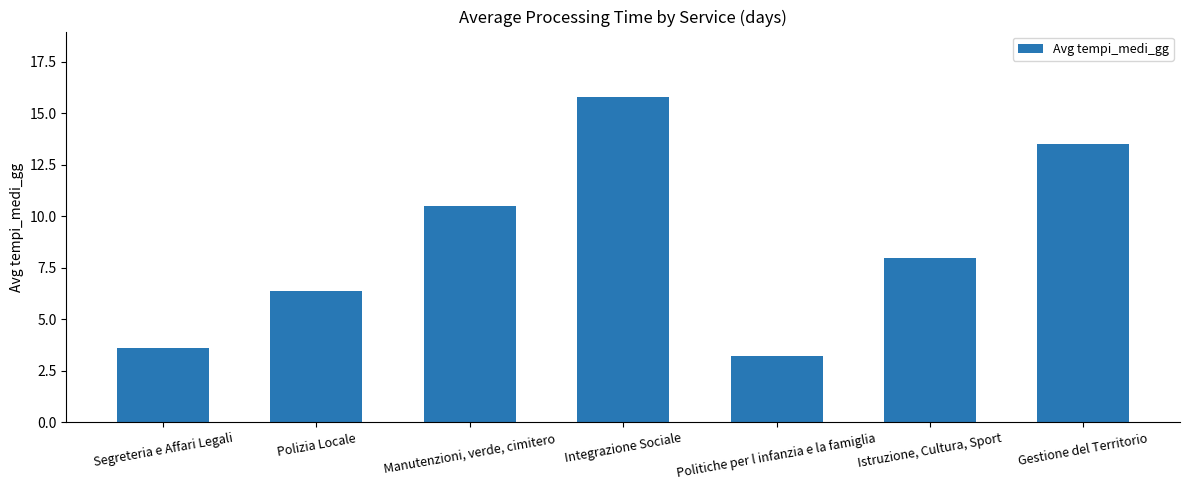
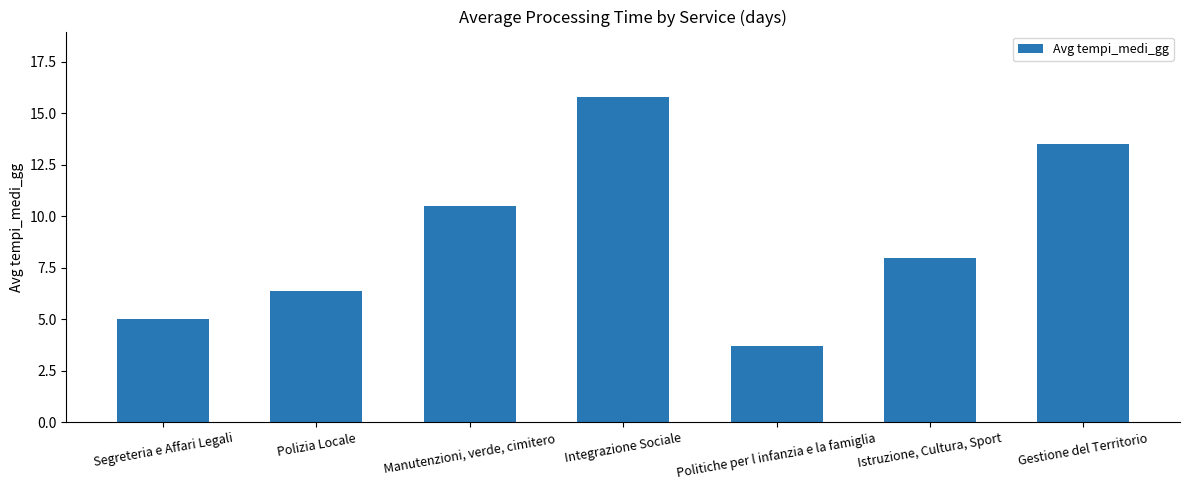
Segreteria e Affari Legali: 3.6 -> 5.0
Politiche per l infanzia e la famiglia: 3.2 -> 3.7
